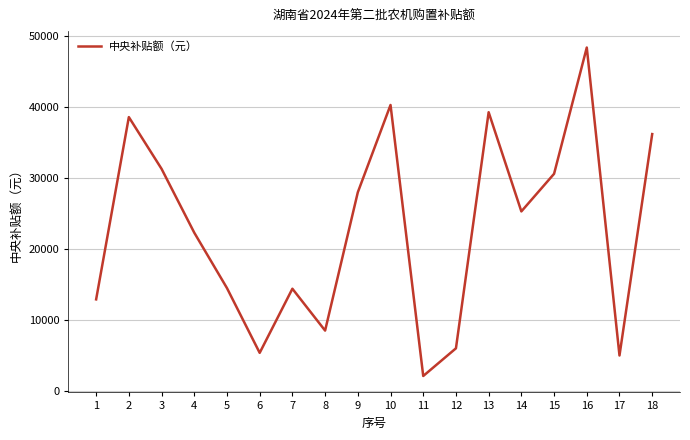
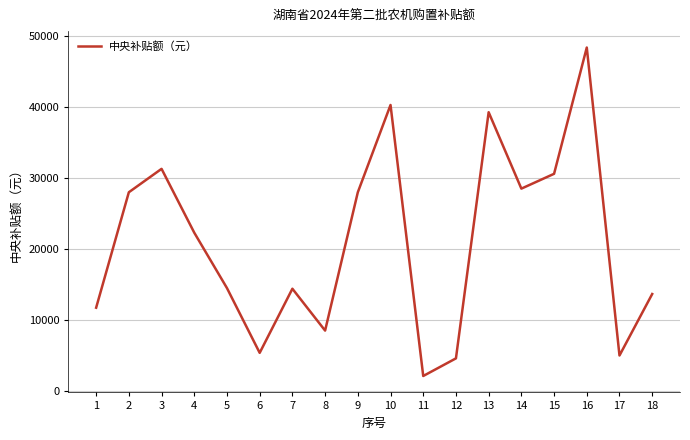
1: 13000 -> 12000
2: 39000 -> 28000
12: 6000 -> 5000
14: 25000 -> 29000
18: 36000 -> 14000
